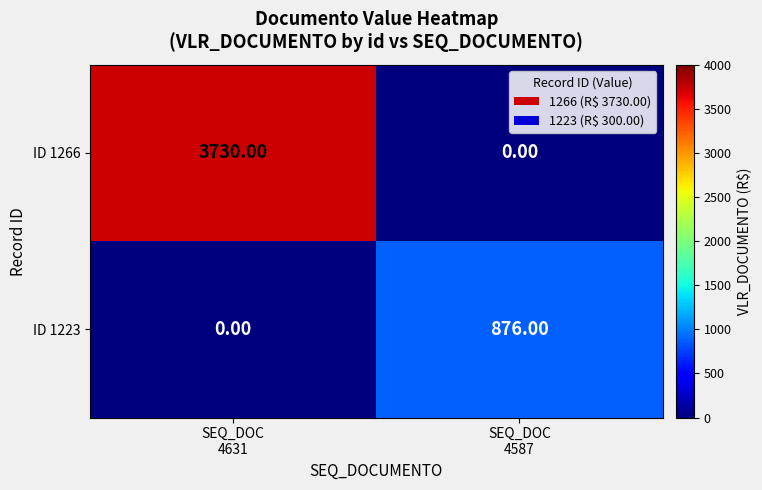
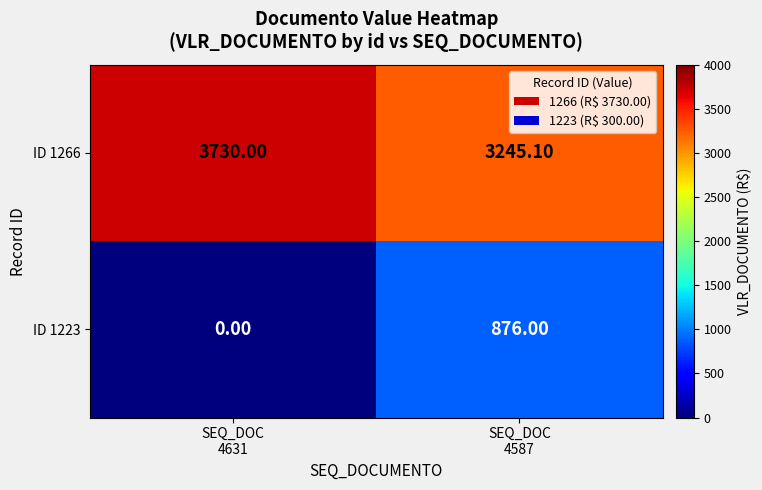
ID 1266, SEQ_DOC 4587: 0.00 -> 3245.10
